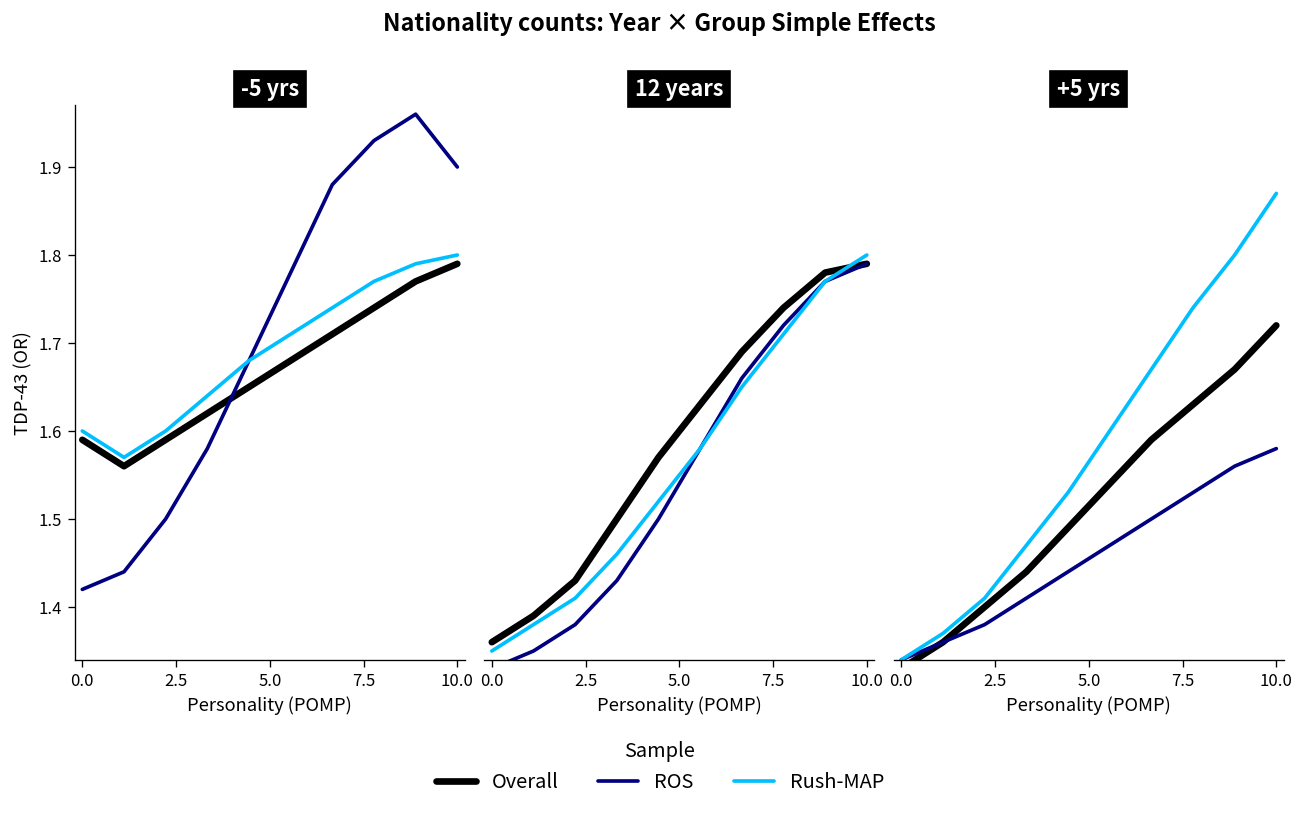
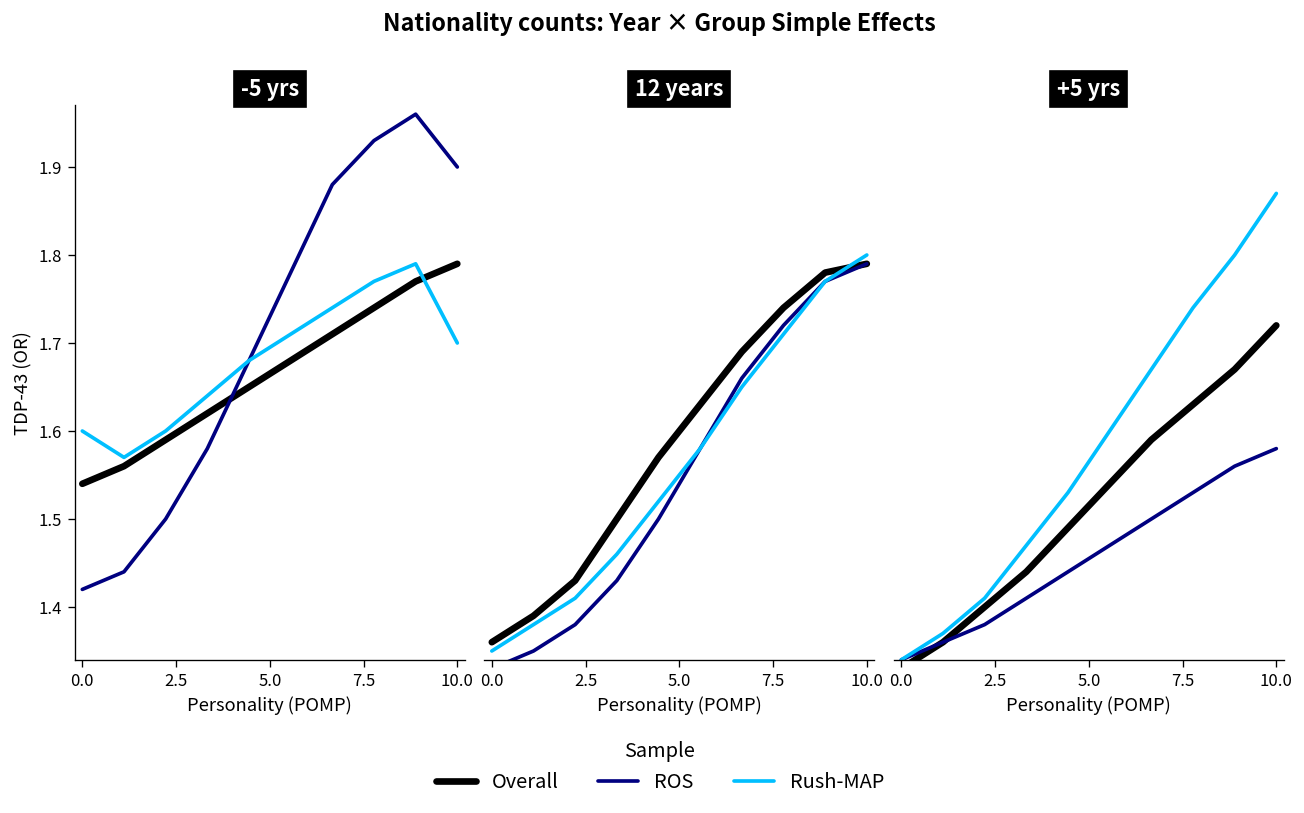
-5 yrs, Overall, 0.0: 1.59 -> 1.54
-5 yrs, Rush-MAP, 10.0: 1.8 -> 1.7
